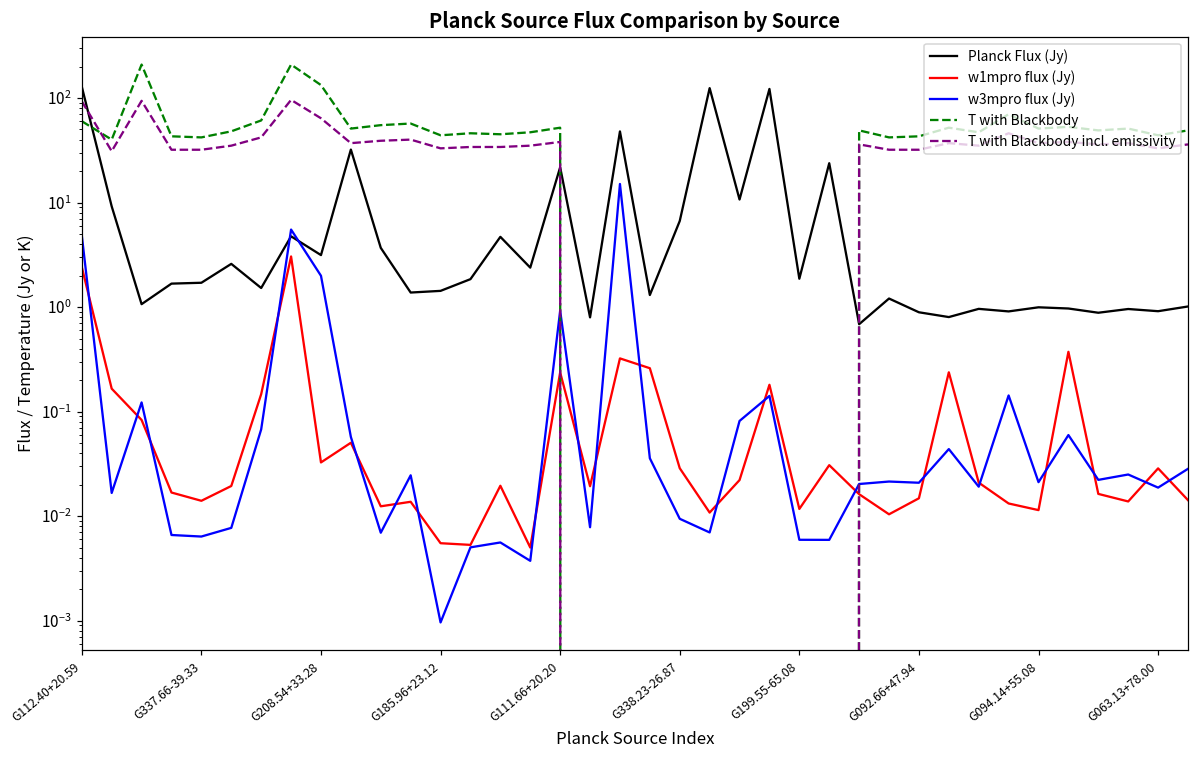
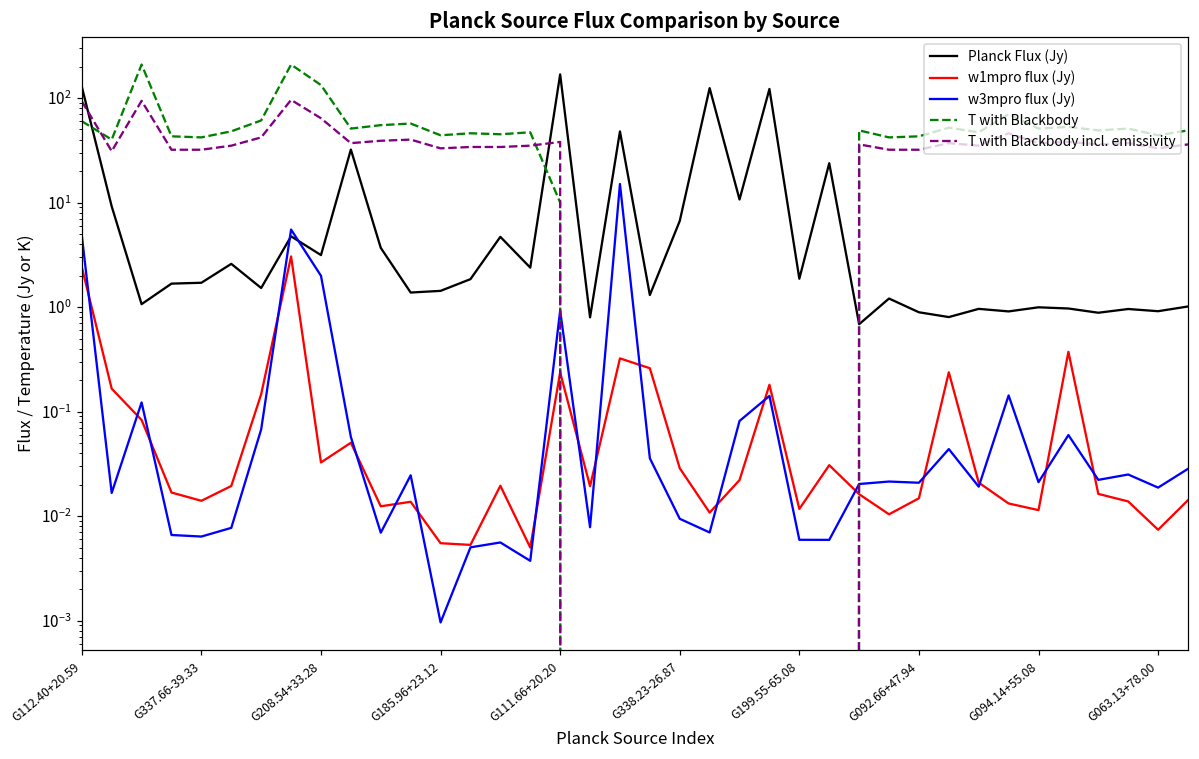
Planck Flux (Jy), G111.66+20.20: 22 -> 170
T with Blackbody, G111.66+20.20: 50 -> 10
w1mpro flux (Jy), G063.13+78.00: 0.029 -> 0.007
